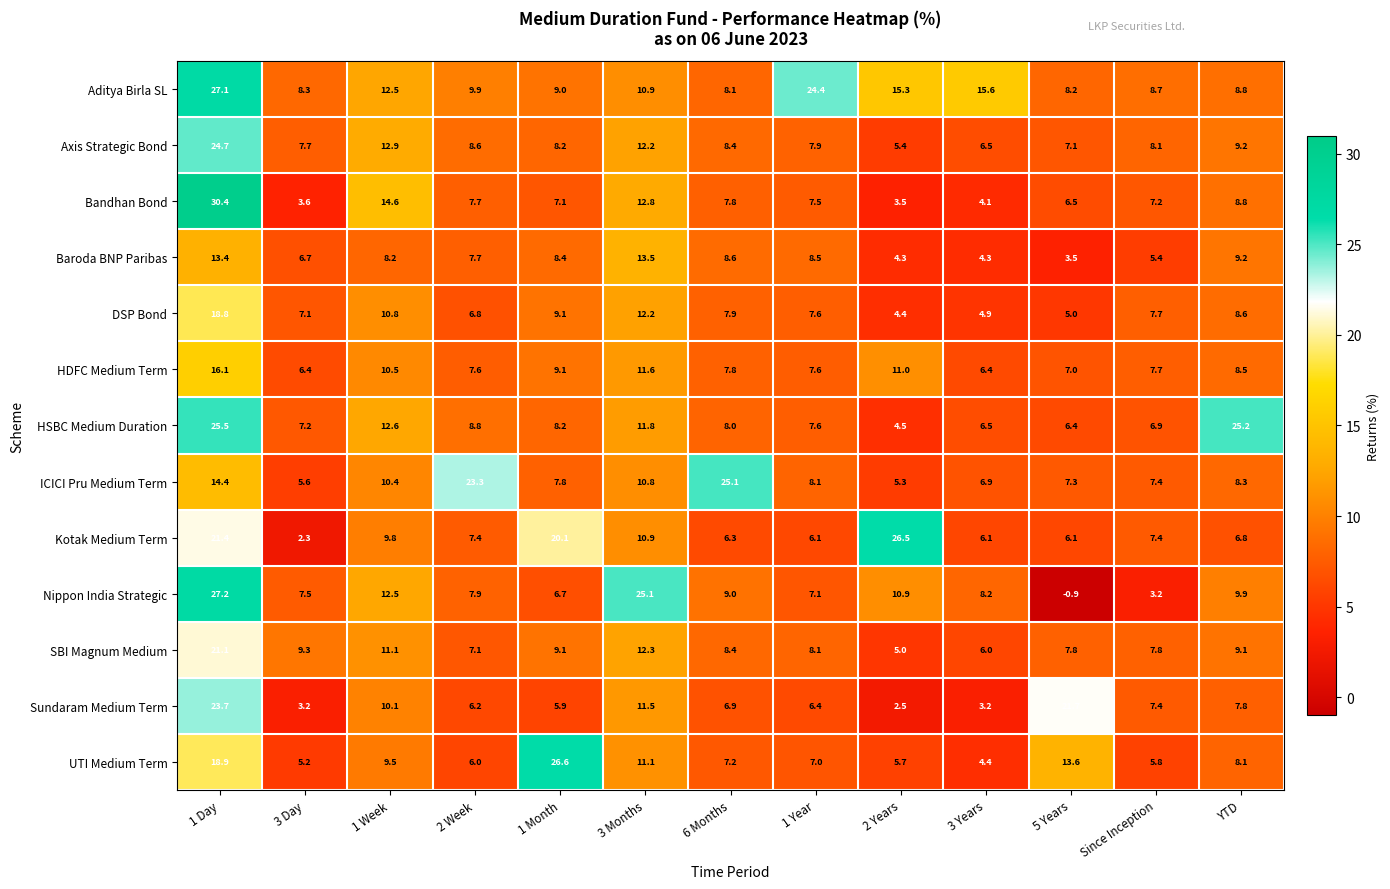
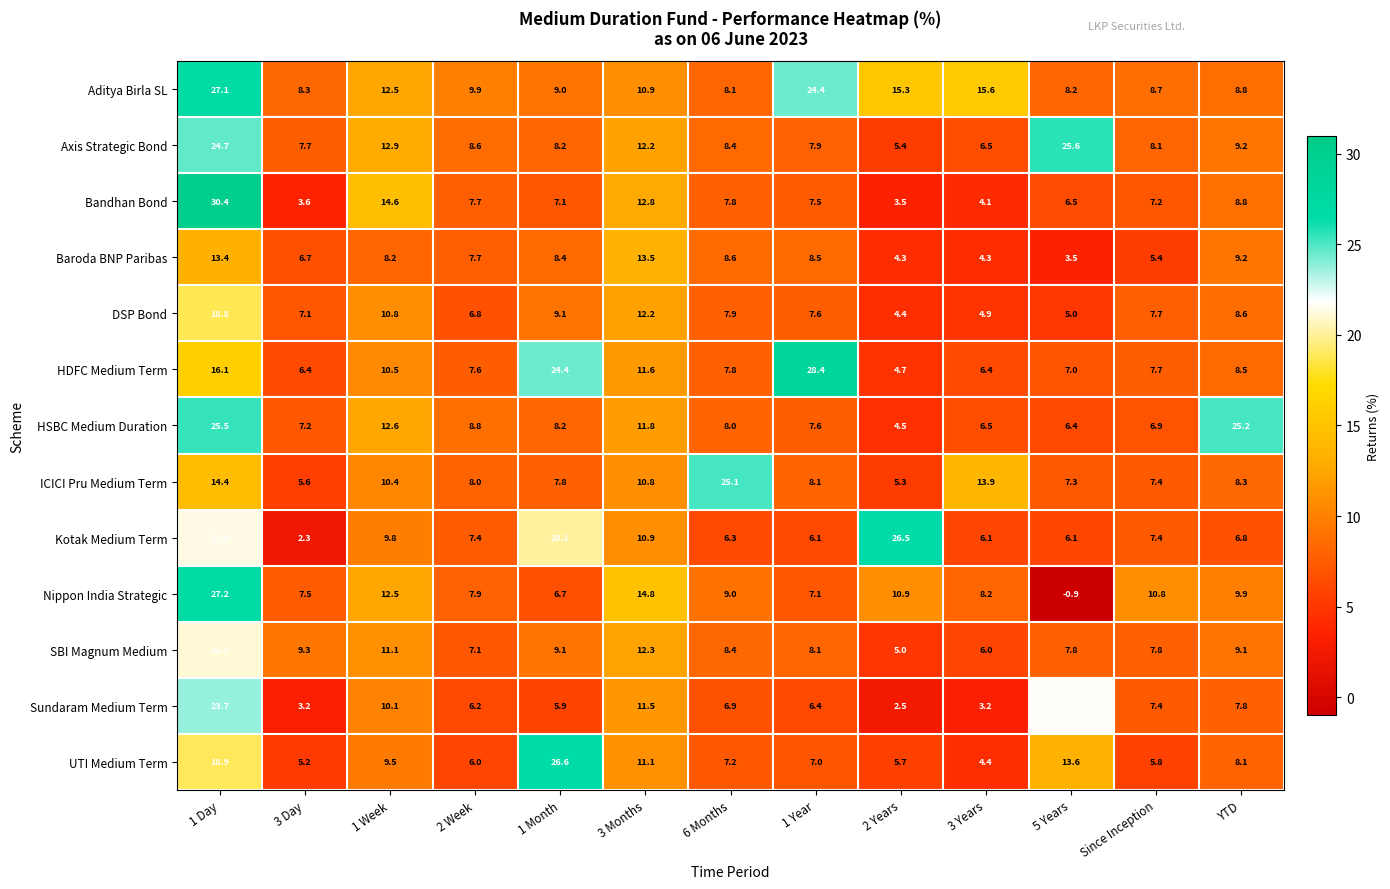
Axis Strategic Bond, 5 Years: 7.1 -> 25.6
HDFC Medium Term, 1 Month: 9.1 -> 24.4
HDFC Medium Term, 1 Year: 7.6 -> 28.4
HDFC Medium Term, 2 Years: 11.0 -> 4.7
ICICI Pru Medium Term, 2 Week: 23.3 -> 8.0
ICICI Pru Medium Term, 3 Years: 6.9 -> 13.9
Nippon India Strategic, 3 Months: 25.1 -> 14.8
Nippon India Strategic, Since Inception: 3.2 -> 10.8
